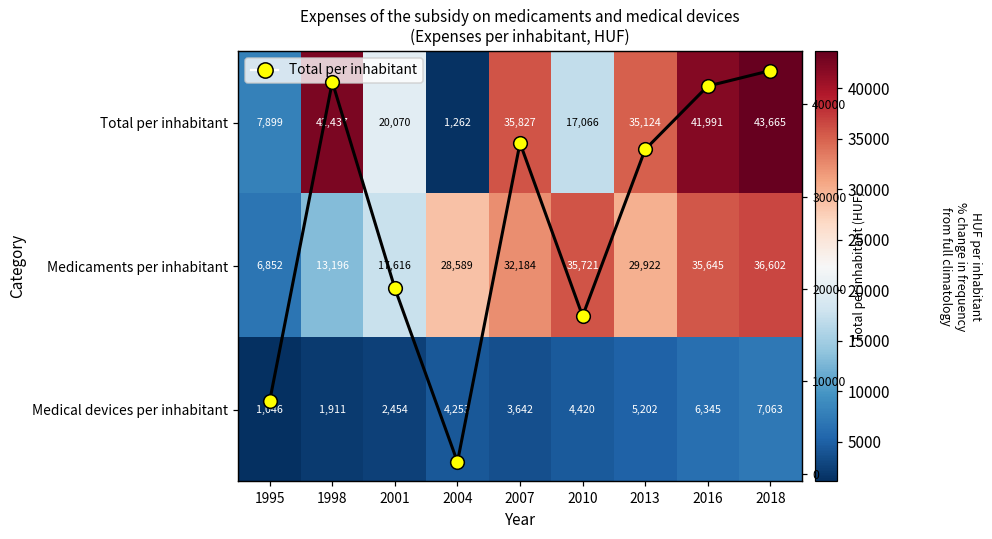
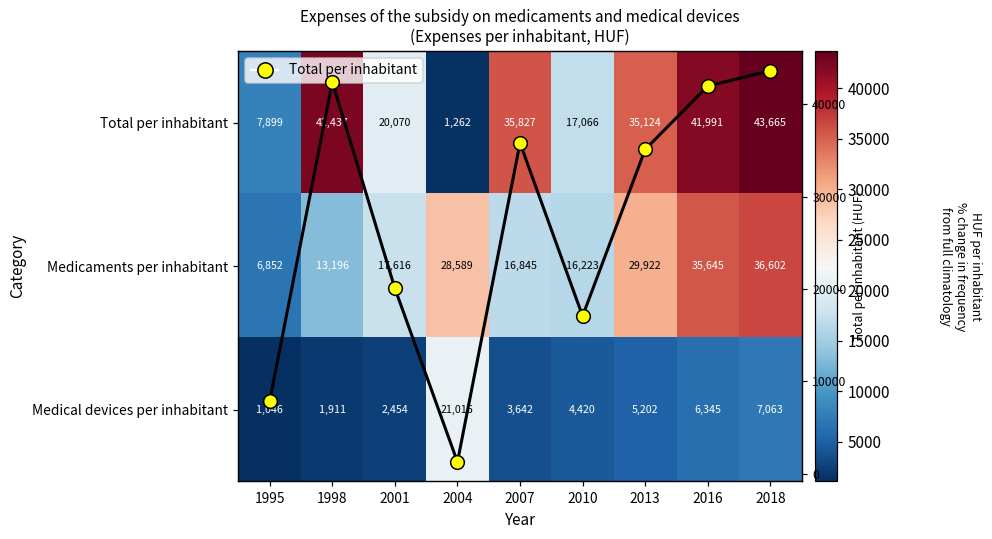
Medicaments per inhabitant, 2007: 32,184 -> 16,845
Medicaments per inhabitant, 2010: 35,721 -> 16,223
Medical devices per inhabitant, 2004: 4,253 -> 21,016
